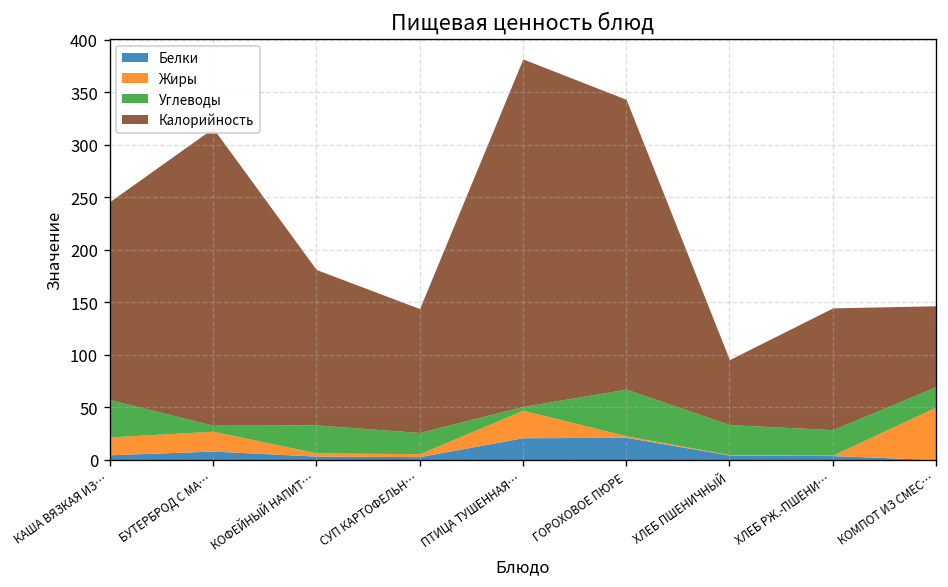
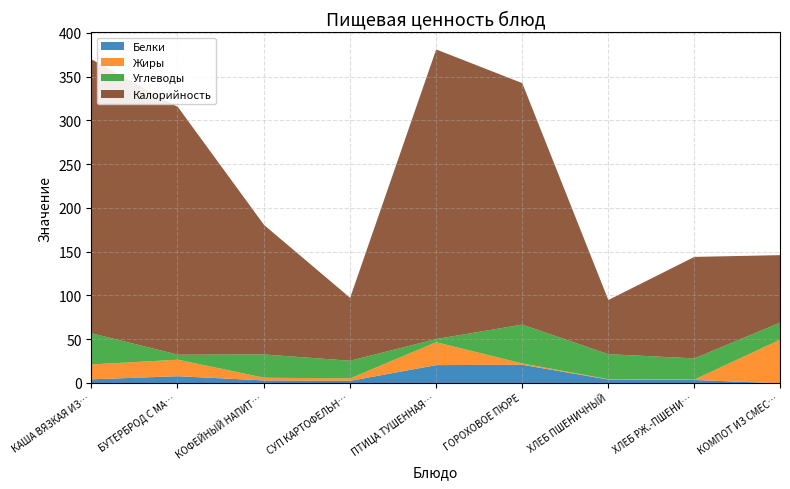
Калорийность, КАША ВЯЗКАЯ ИЗ…: 190 -> 310
Калорийность, СУП КАРТОФЕЛЬН…: 120 -> 70
